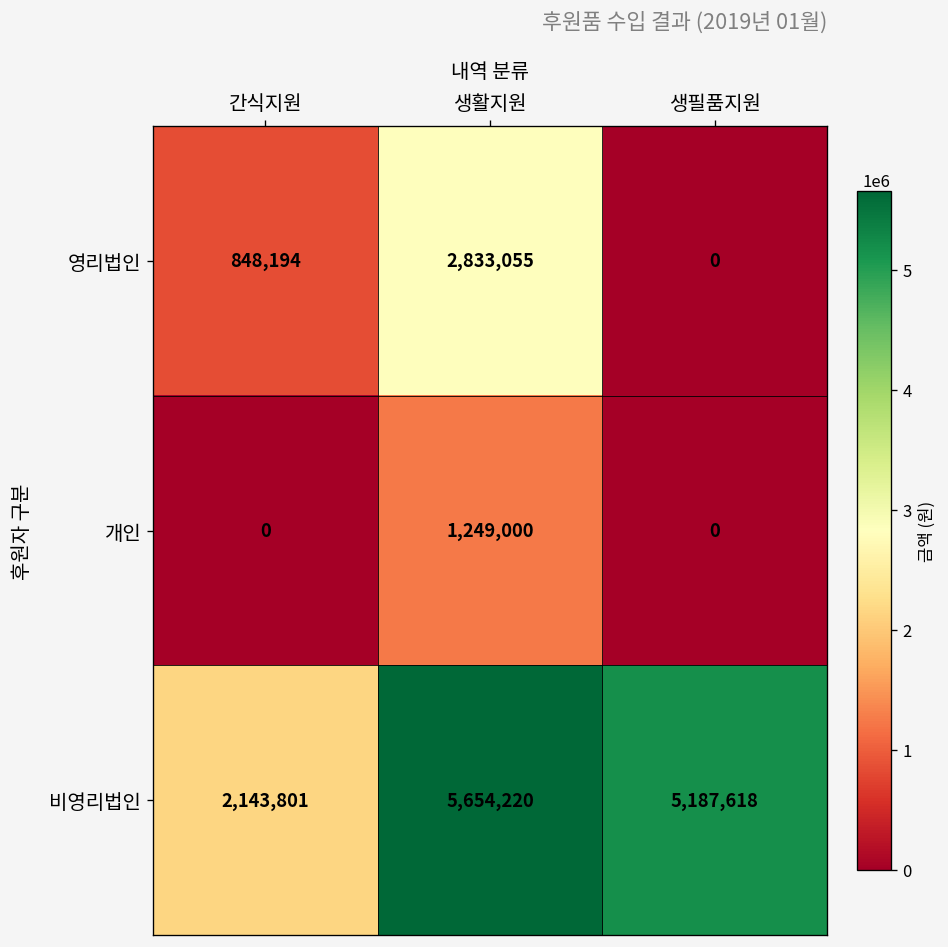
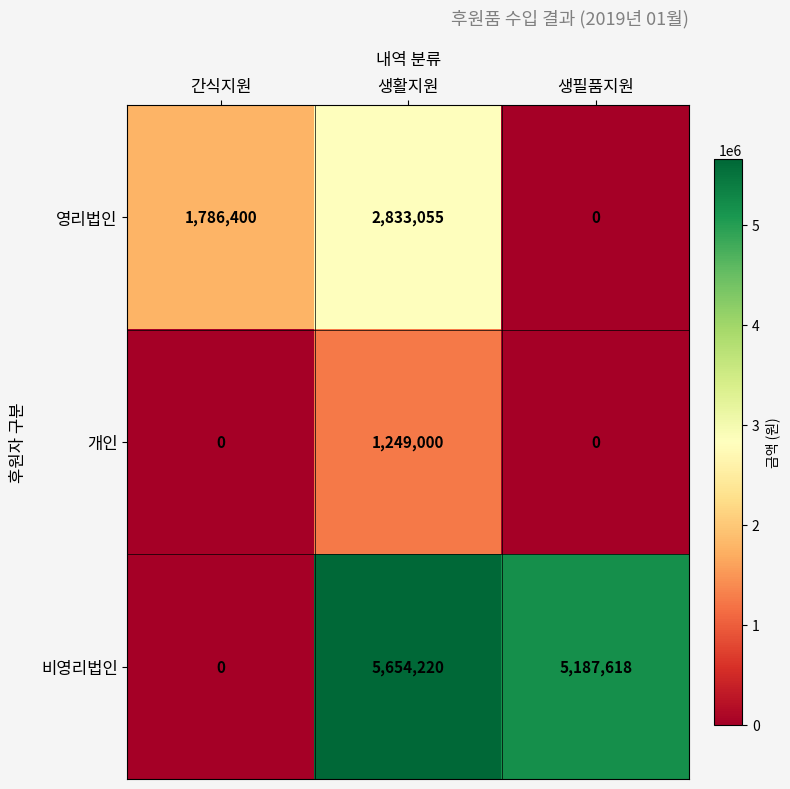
영리법인, 간식지원: 848,194 -> 1,786,400
비영리법인, 간식지원: 2,143,801 -> 0
